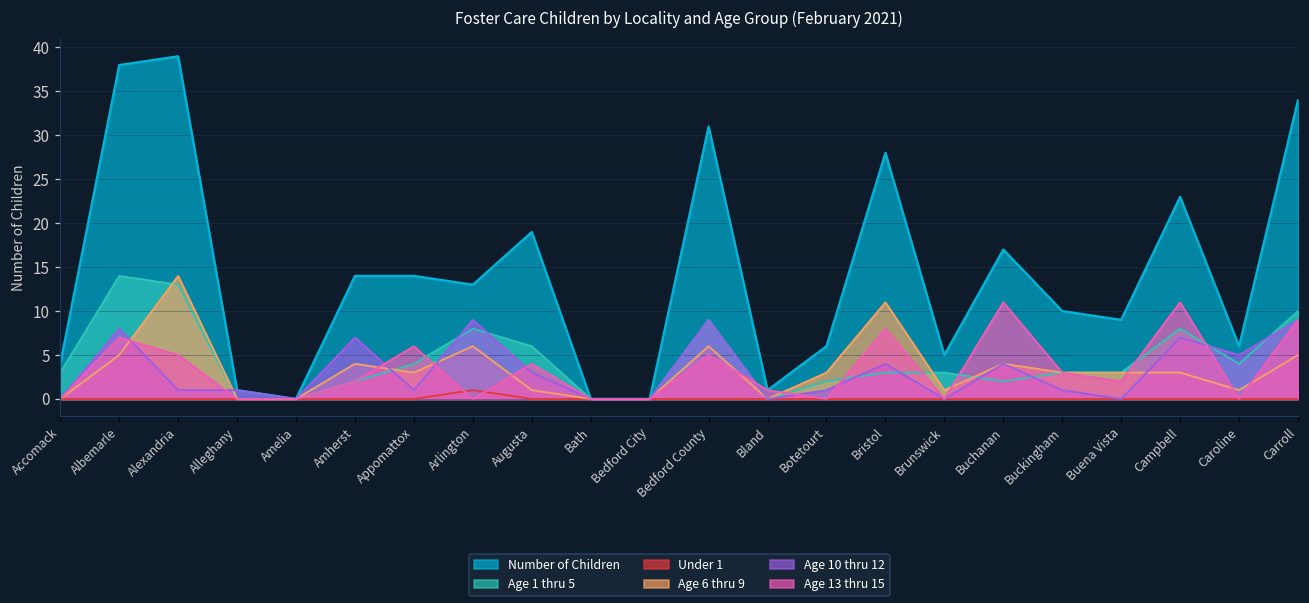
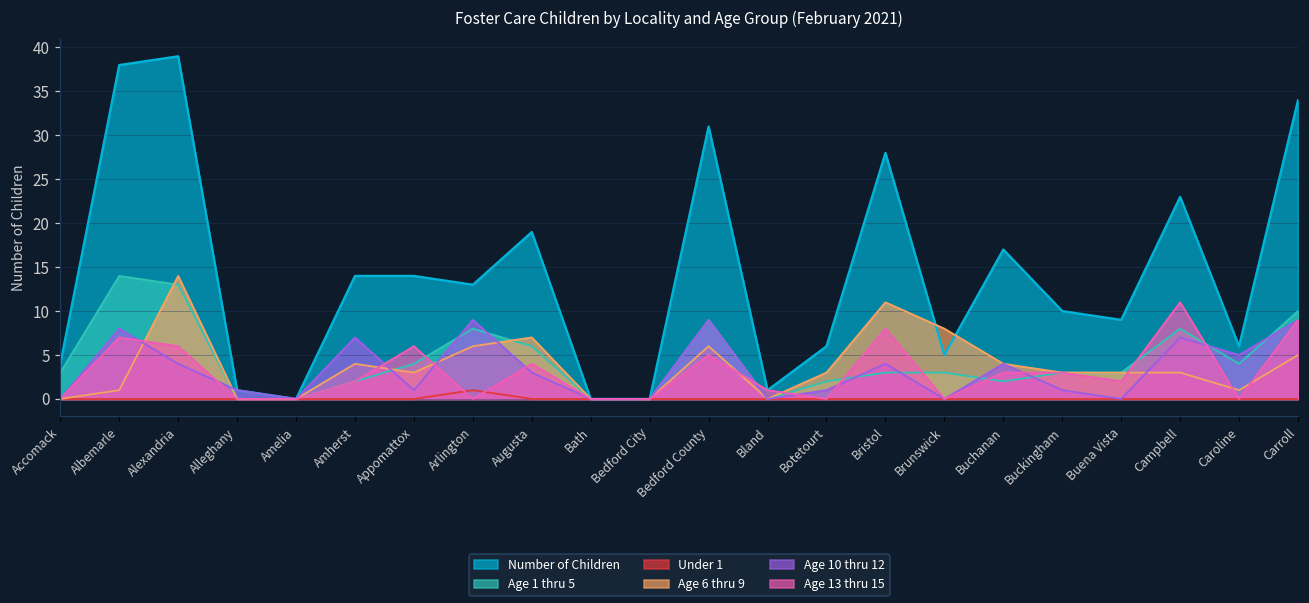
Age 6 thru 9, Albemarle: 5 -> 1
Age 10 thru 12, Alexandria: 1 -> 4
Age 13 thru 15, Alexandria: 5 -> 6
Age 6 thru 9, Augusta: 1 -> 7
Age 6 thru 9, Brunswick: 1 -> 8
Age 13 thru 15, Buchanan: 11 -> 3
